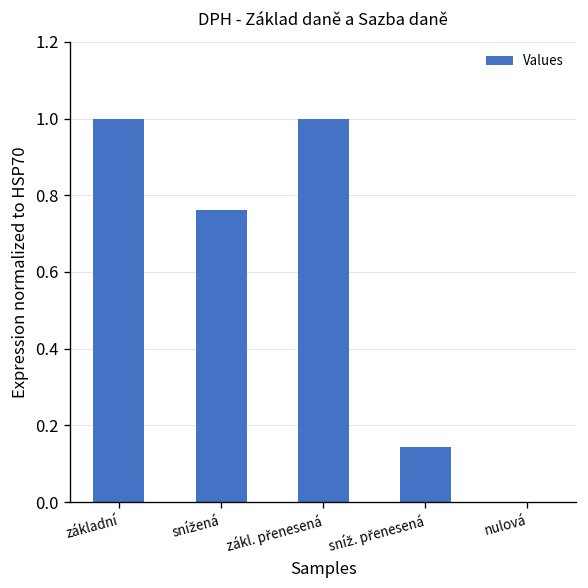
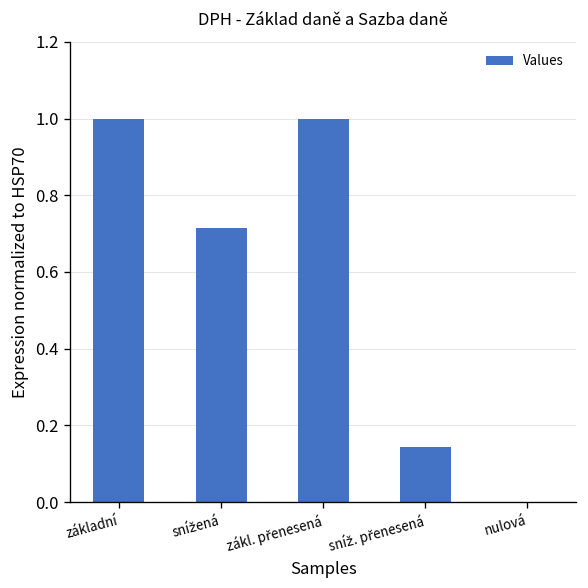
snížená: 0.76 -> 0.71
